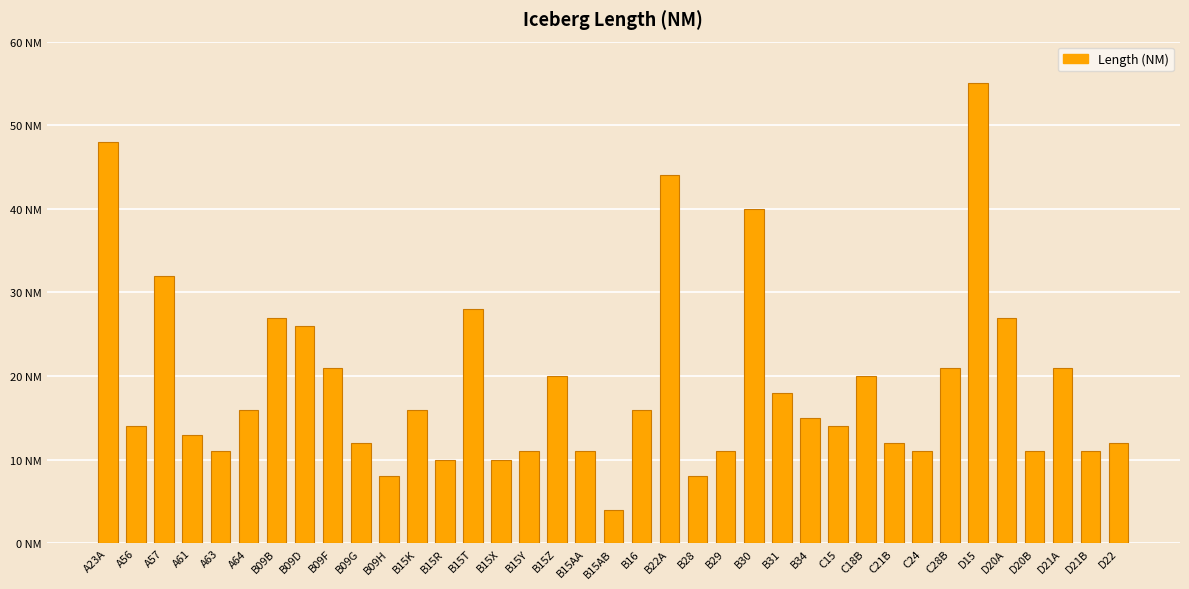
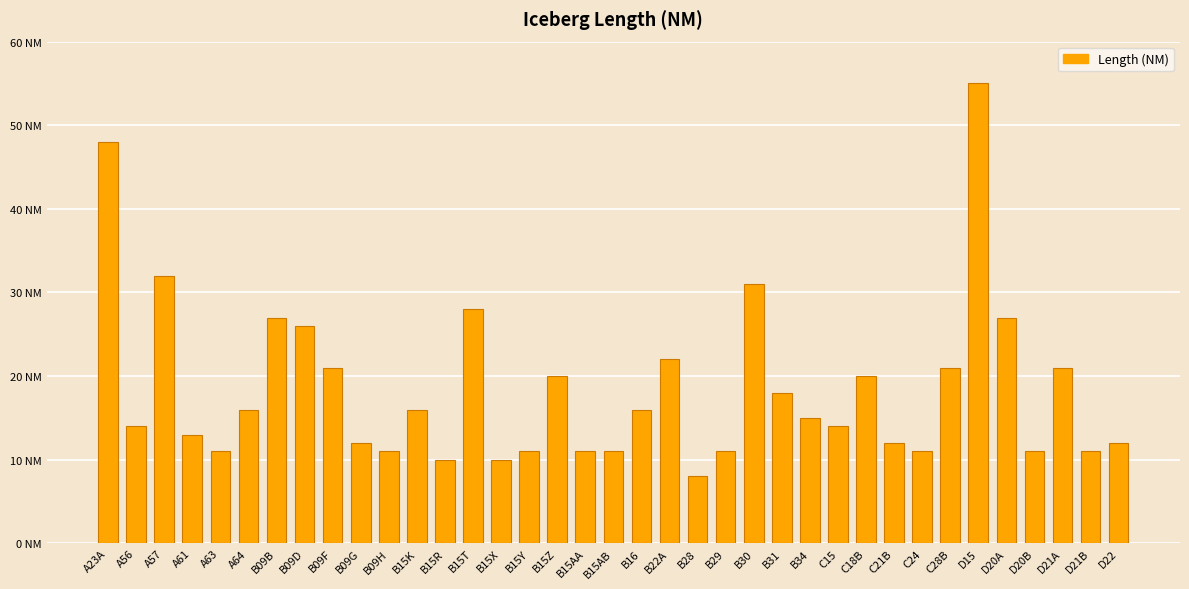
B09H: 8 NM -> 11 NM
B15AB: 4 NM -> 11 NM
B22A: 44 NM -> 22 NM
B30: 40 NM -> 31 NM
